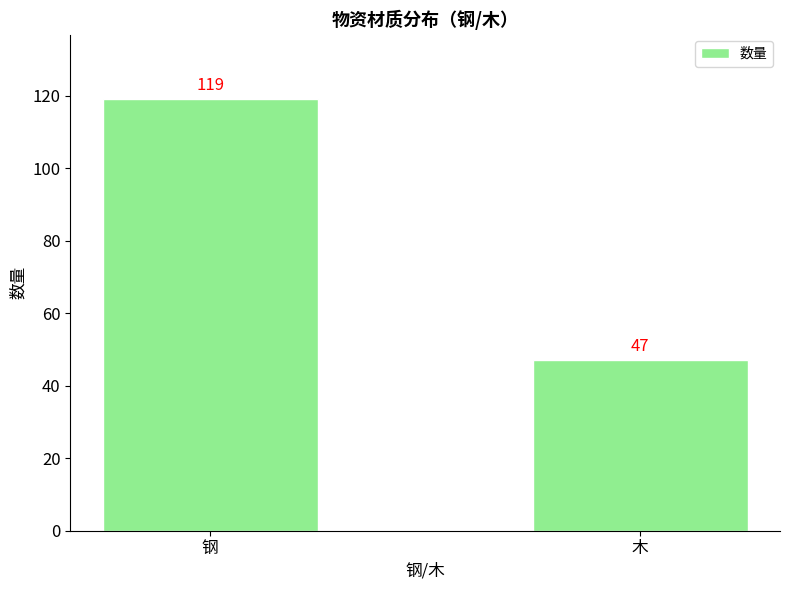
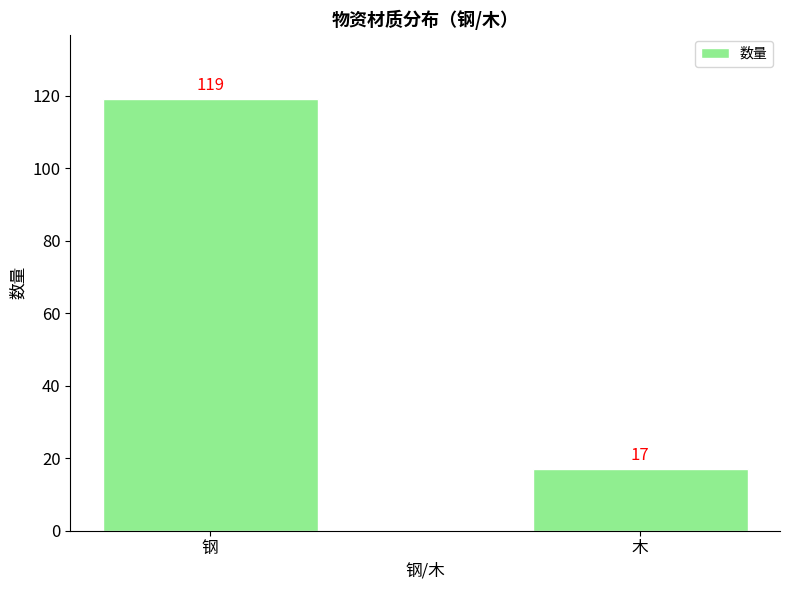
木: 47 -> 17
